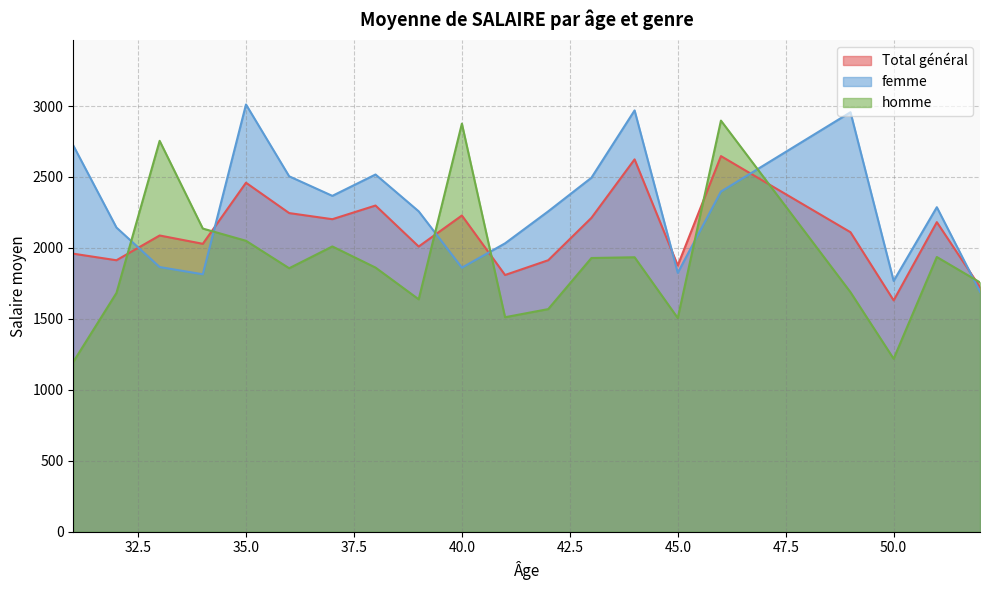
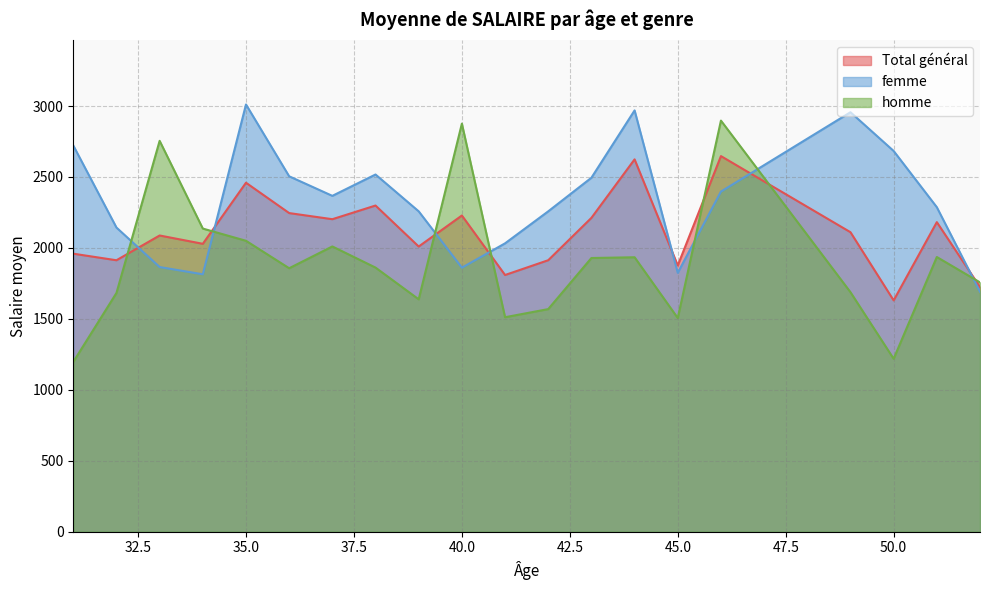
femme, 50.0: 1770 -> 2680
